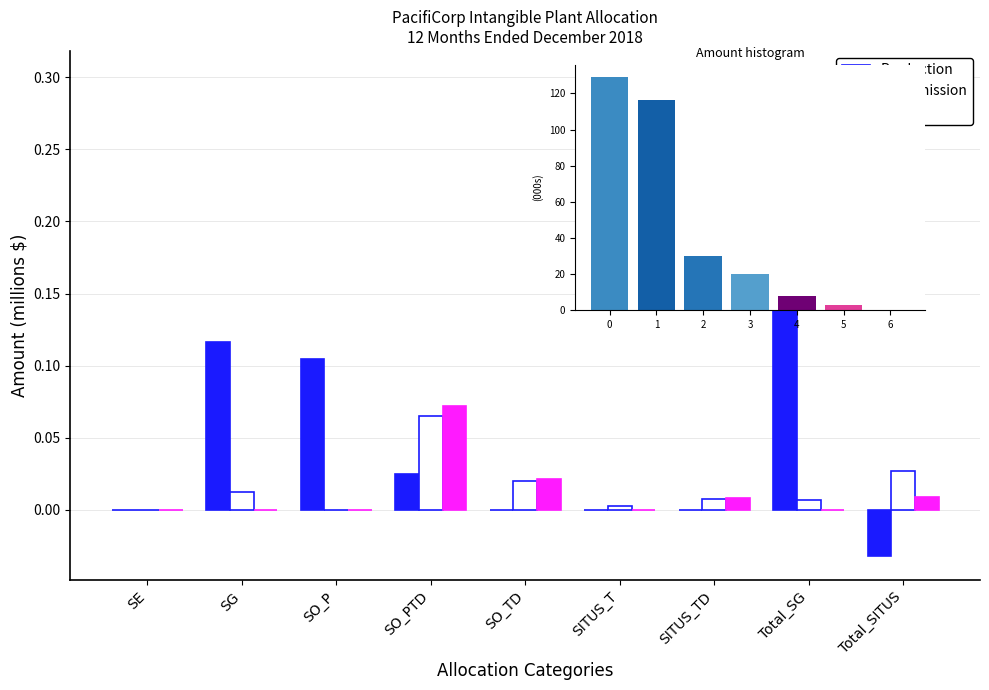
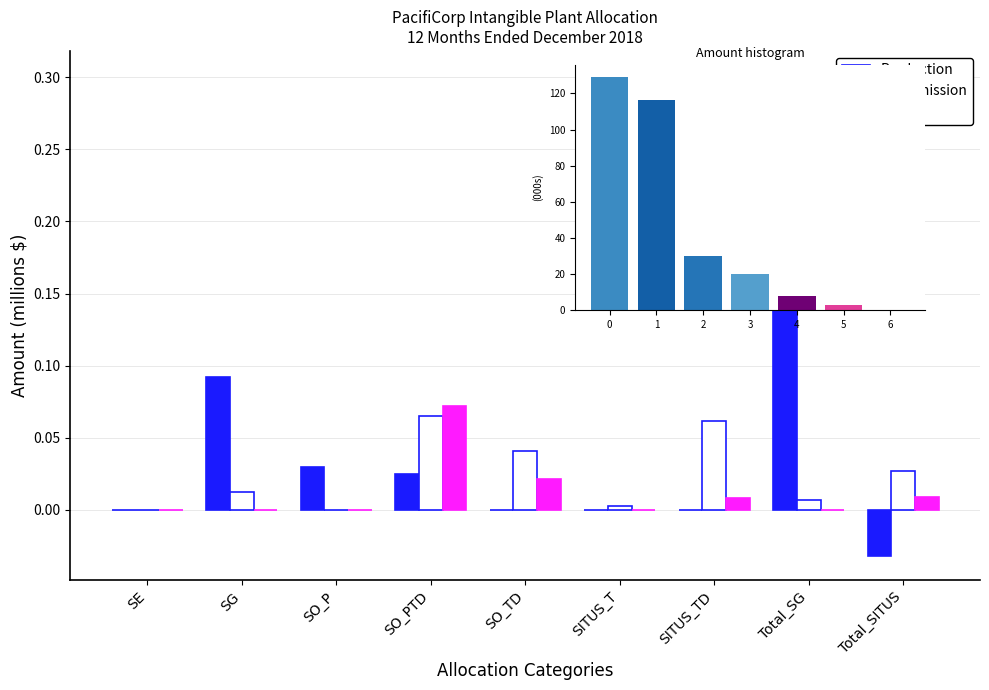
PacifiCorp Intangible Plant Allocation 12 Months Ended December 2018, Production, SG: 0.116 -> 0.092
PacifiCorp Intangible Plant Allocation 12 Months Ended December 2018, Production, SO_P: 0.105 -> 0.030
PacifiCorp Intangible Plant Allocation 12 Months Ended December 2018, Transmission, SO_TD: 0.020 -> 0.041
PacifiCorp Intangible Plant Allocation 12 Months Ended December 2018, Transmission, SITUS_TD: 0.008 -> 0.062
